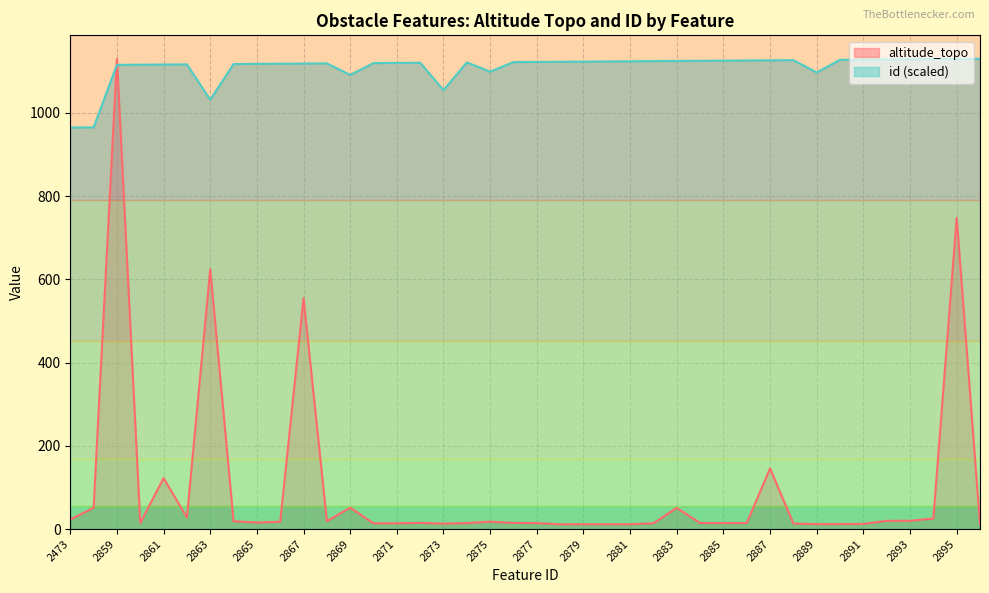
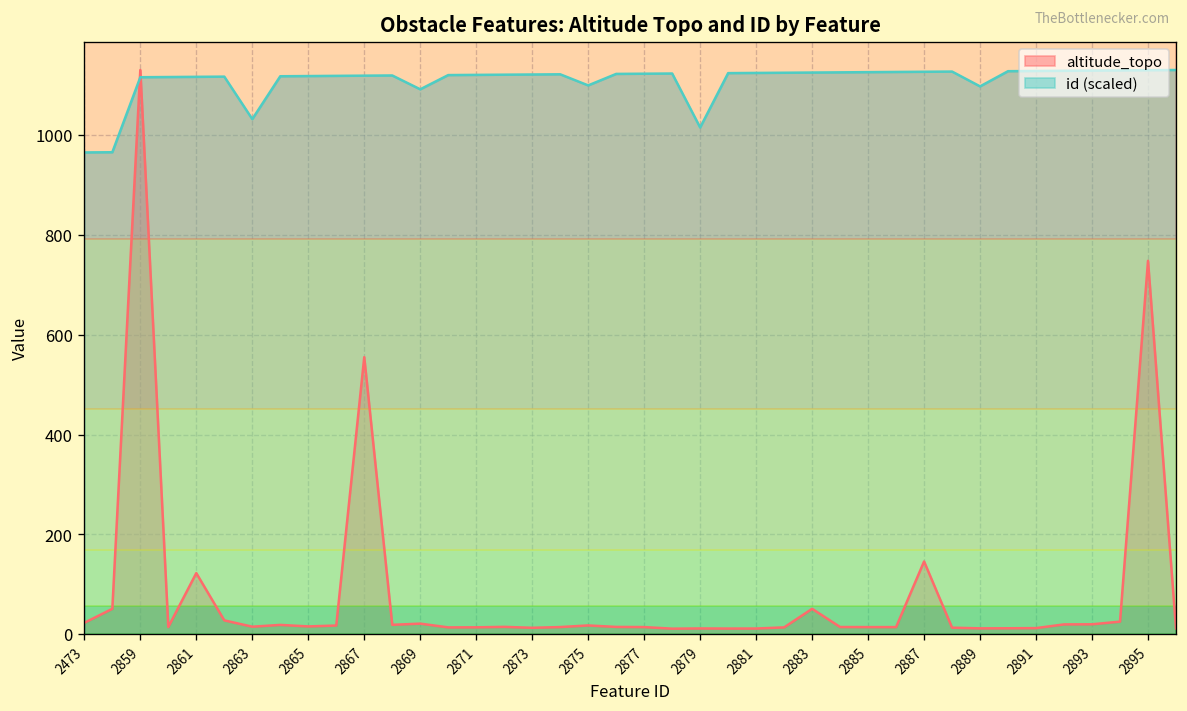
altitude_topo, 2863: 620 -> 20
altitude_topo, 2869: 50 -> 20
id (scaled), 2873: 1050 -> 1120
id (scaled), 2879: 1120 -> 1010
